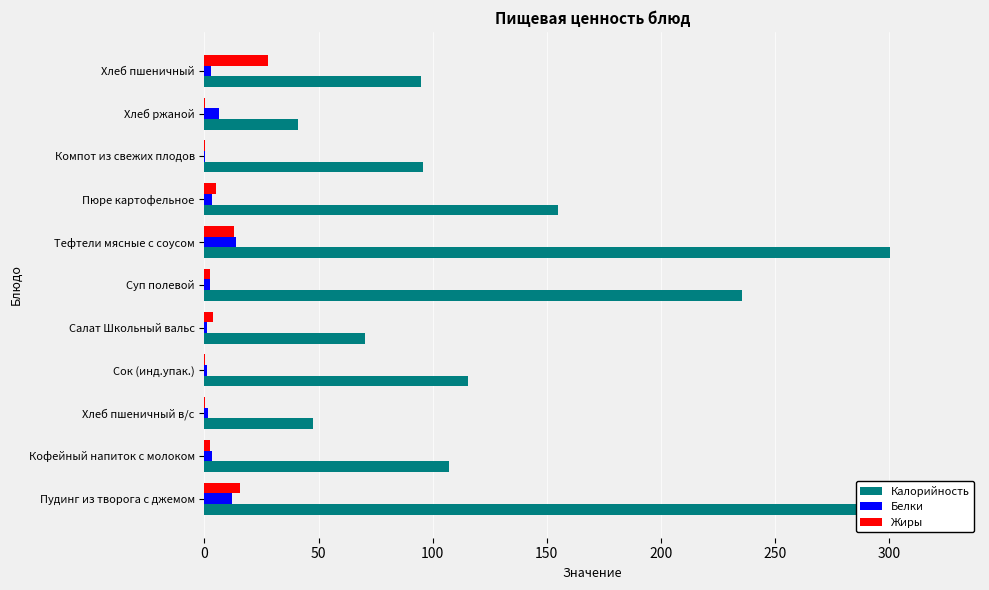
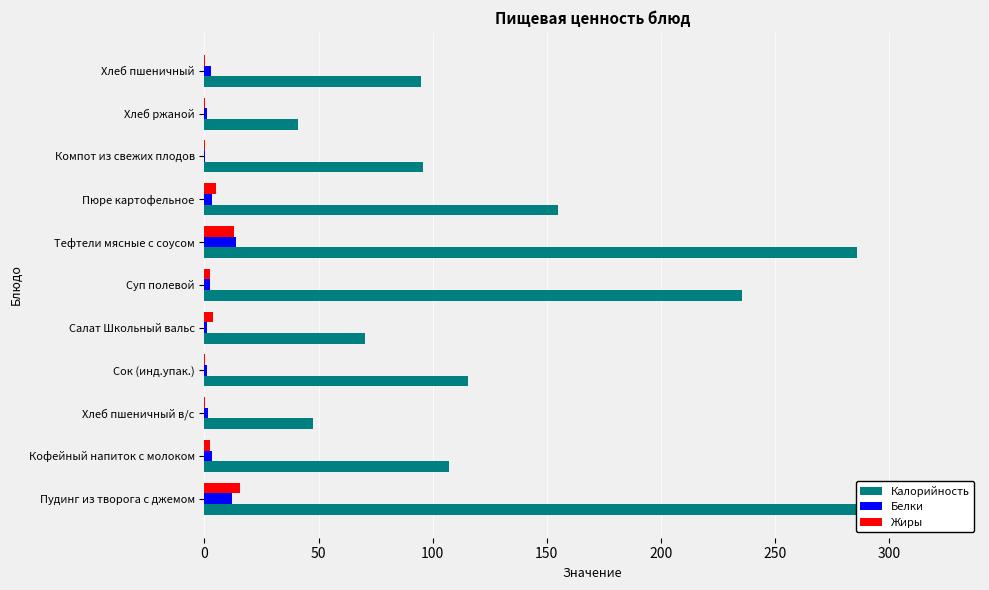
Жиры, Хлеб пшеничный: 28 -> 0
Белки, Хлеб ржаной: 6 -> 1
Калорийность, Тефтели мясные с соусом: 300 -> 286
